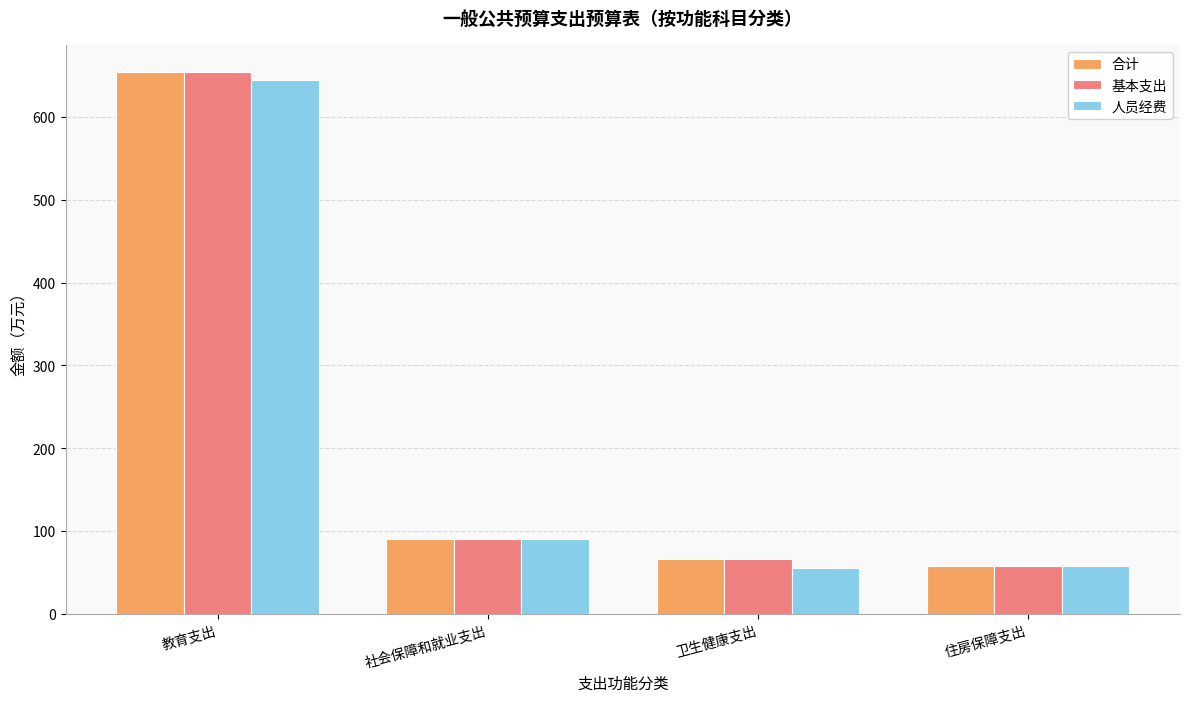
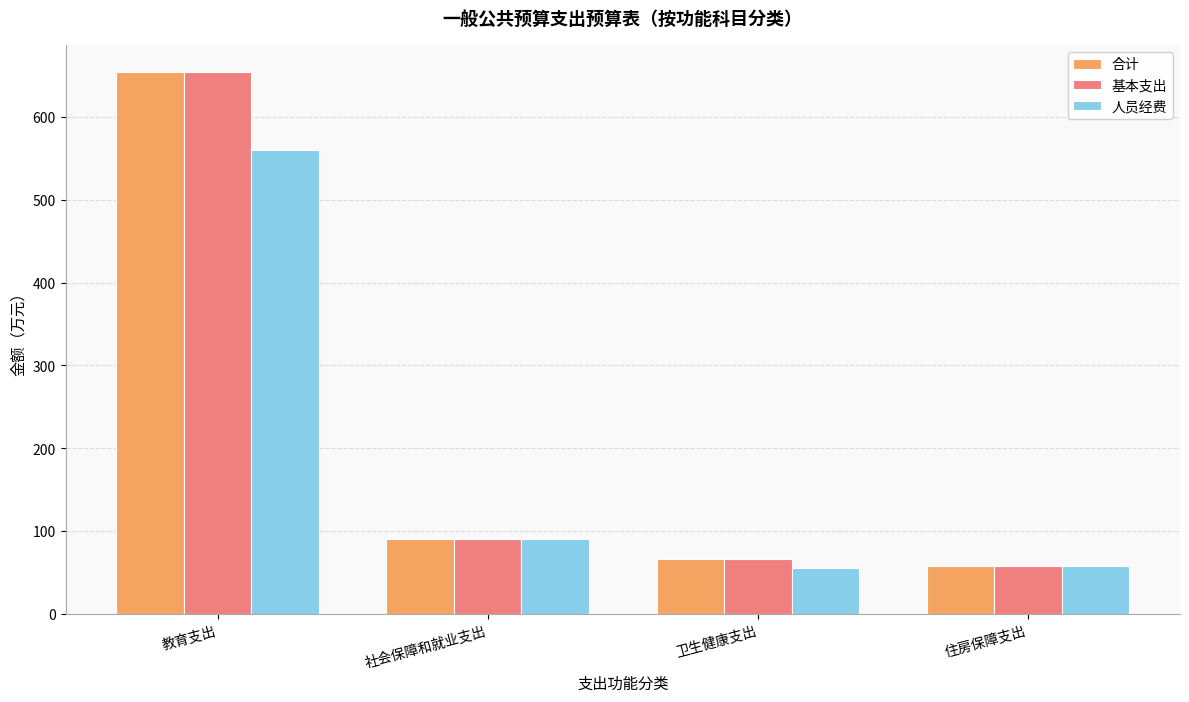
人员经费, 教育支出: 640 -> 560
